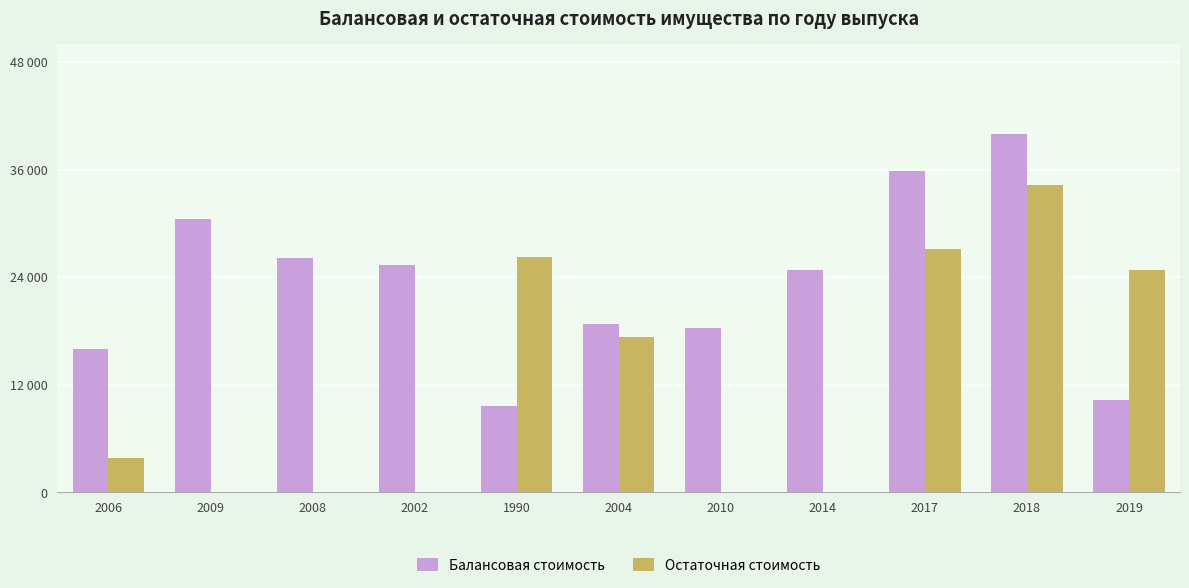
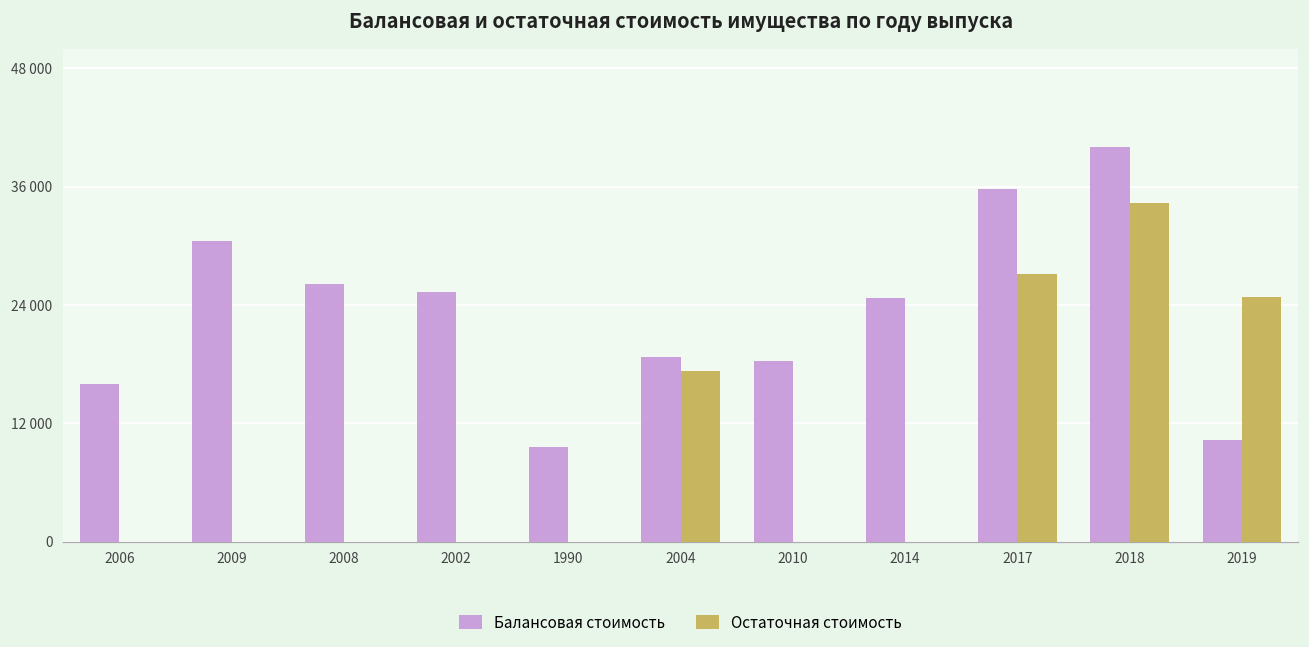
Остаточная стоимость, 2006: 4000 -> 0
Остаточная стоимость, 1990: 26000 -> 0
